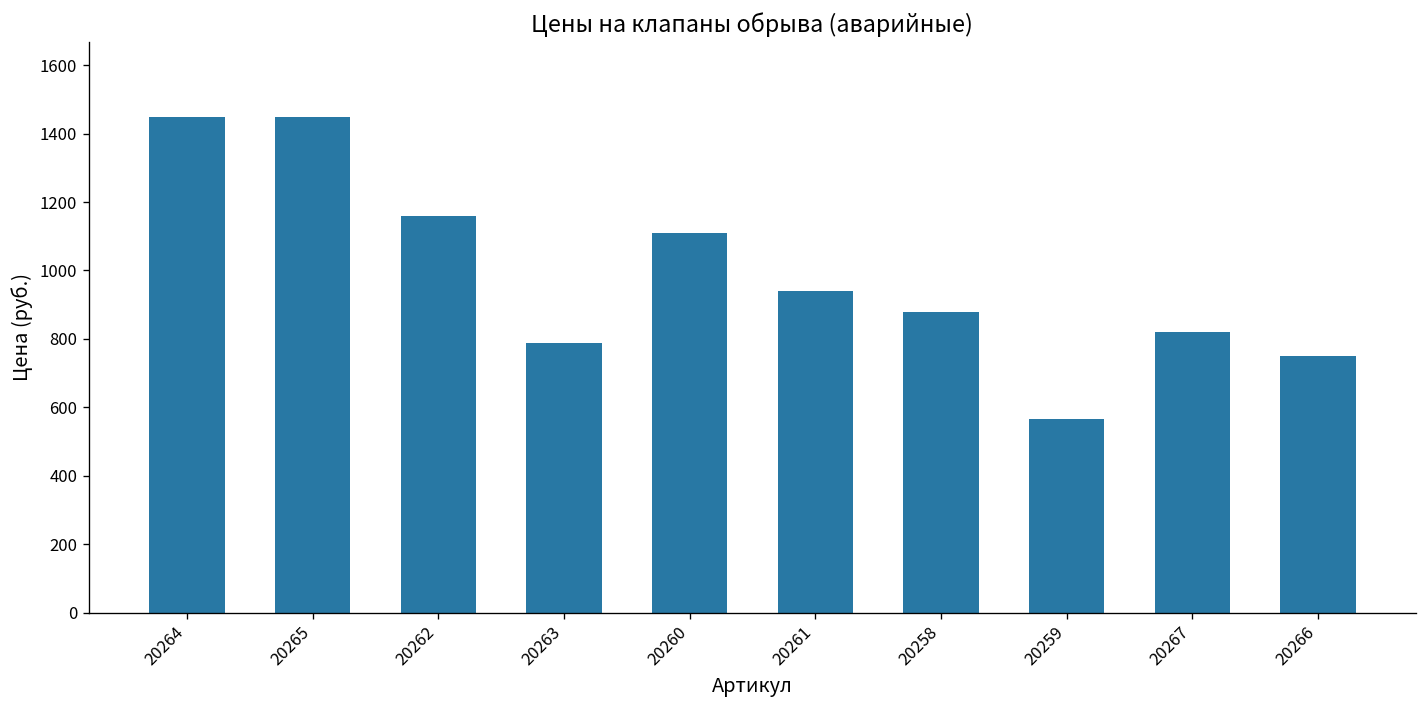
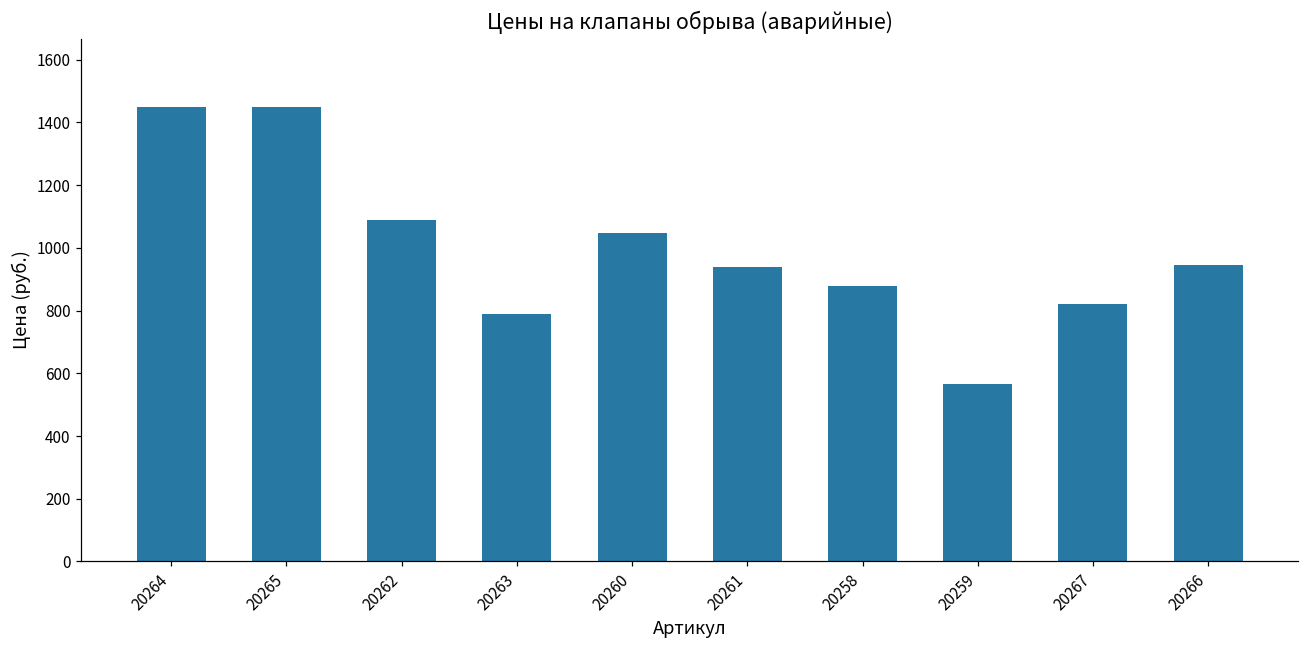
20262: 1160 -> 1090
20260: 1110 -> 1050
20266: 750 -> 950
